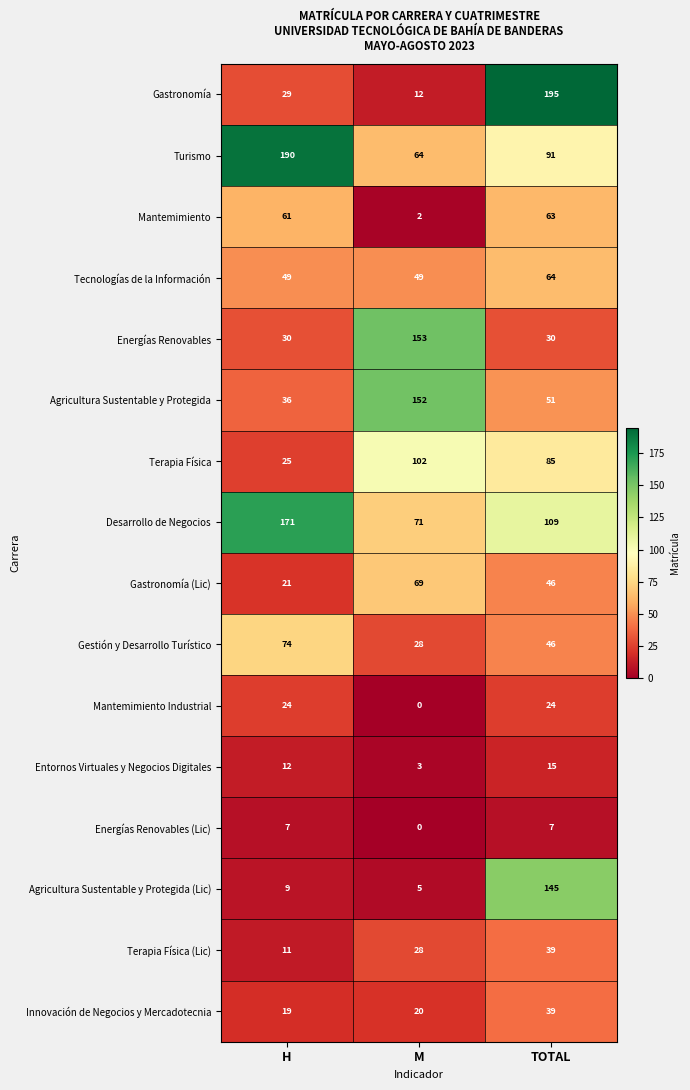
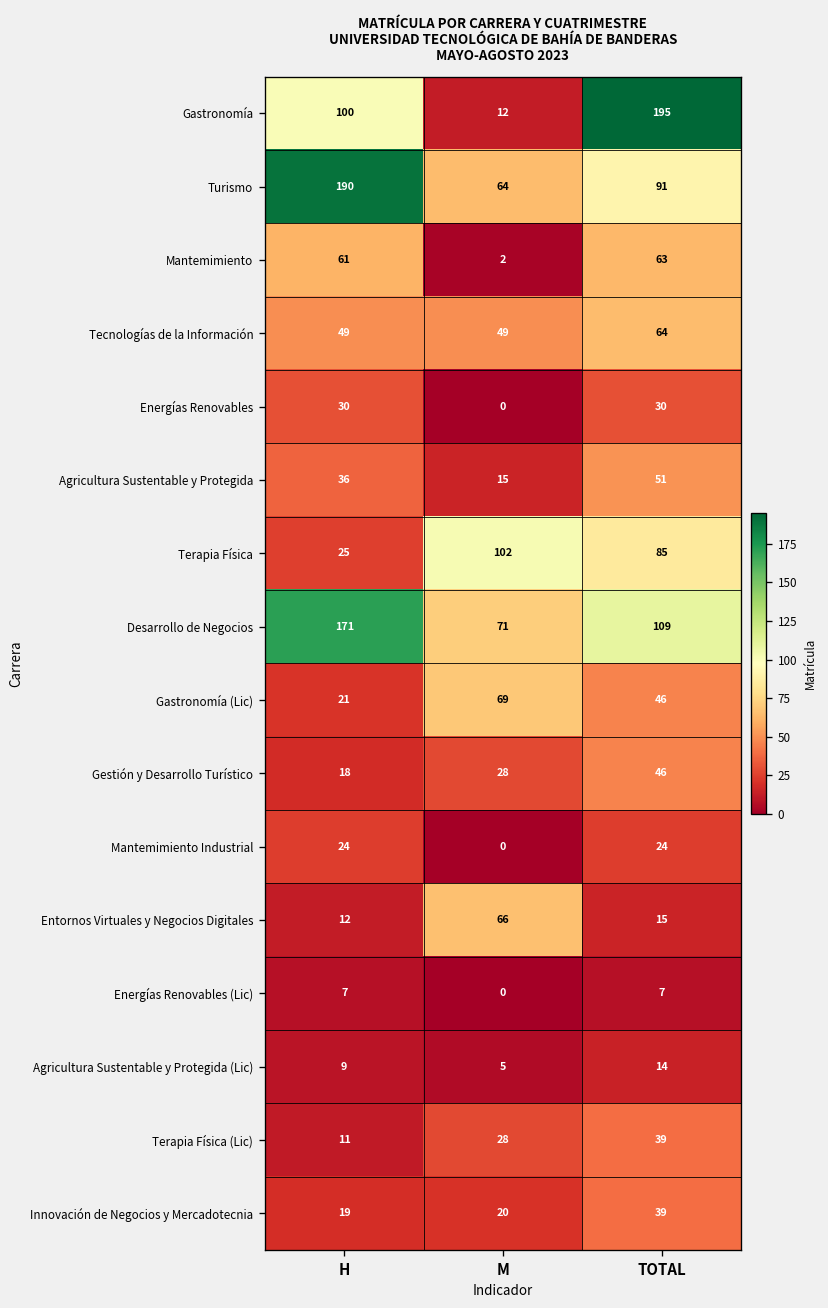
Gastronomía, H: 29 -> 100
Energías Renovables, M: 153 -> 0
Agricultura Sustentable y Protegida, M: 152 -> 15
Gestión y Desarrollo Turístico, H: 74 -> 18
Entornos Virtuales y Negocios Digitales, M: 3 -> 66
Agricultura Sustentable y Protegida (Lic), TOTAL: 145 -> 14
